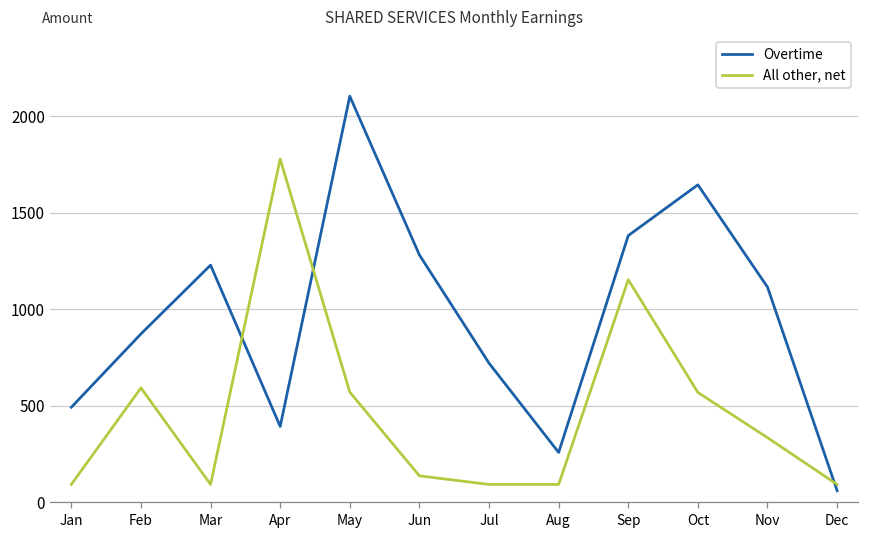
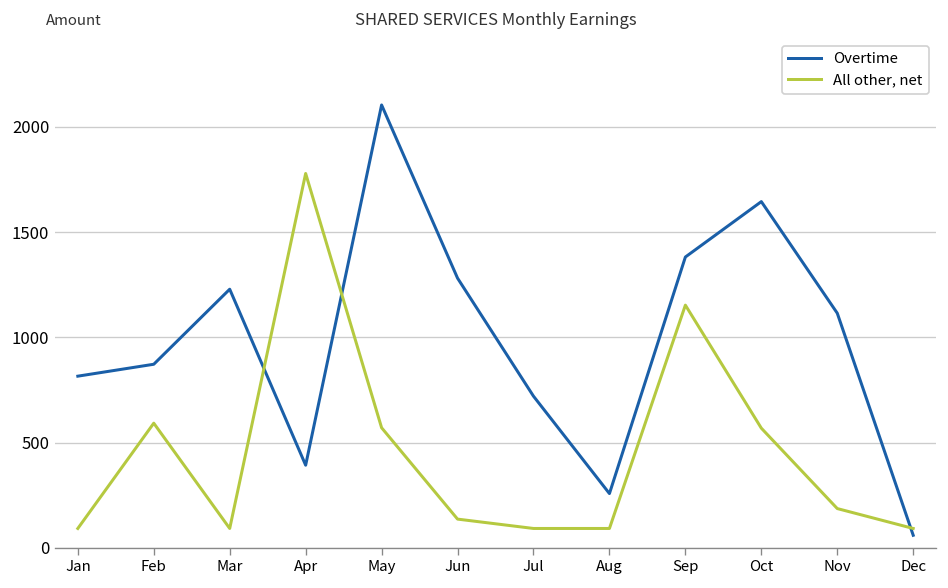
Overtime, Jan: 490 -> 820
All other, net, Nov: 330 -> 190
